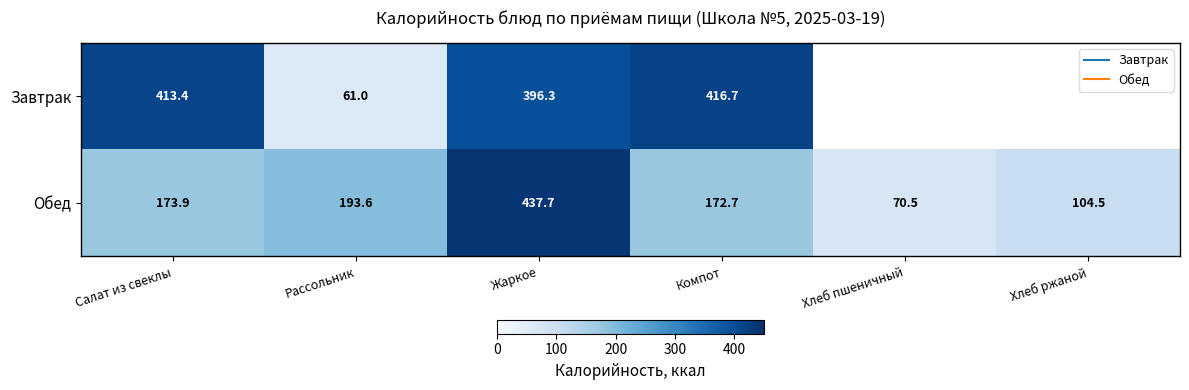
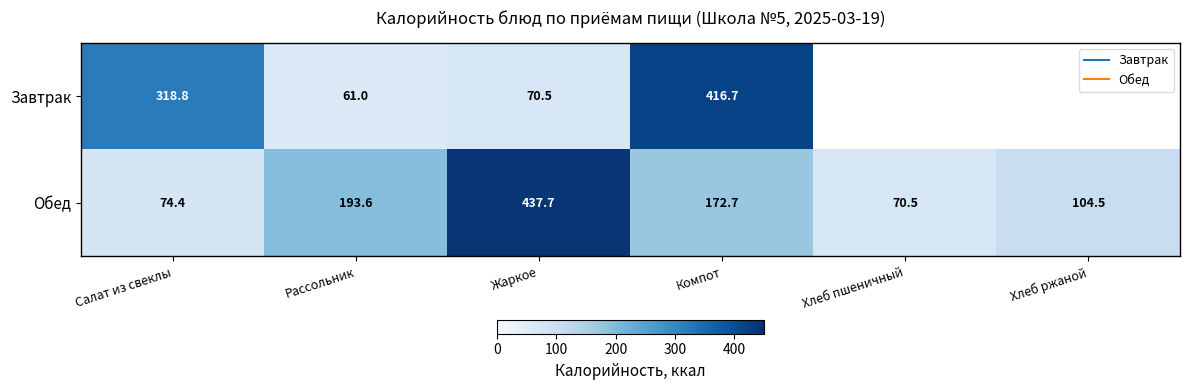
Завтрак, Салат из свеклы: 413.4 -> 318.8
Завтрак, Жаркое: 396.3 -> 70.5
Обед, Салат из свеклы: 173.9 -> 74.4
